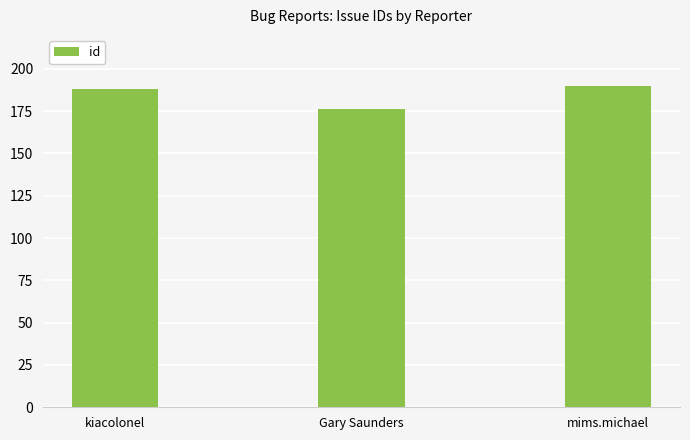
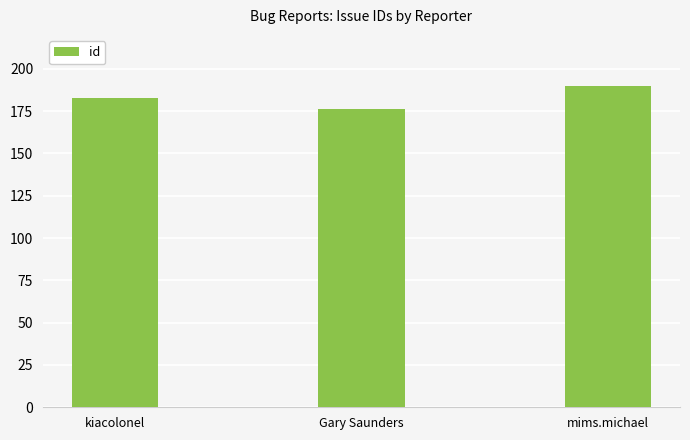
kiacolonel: 188 -> 183
